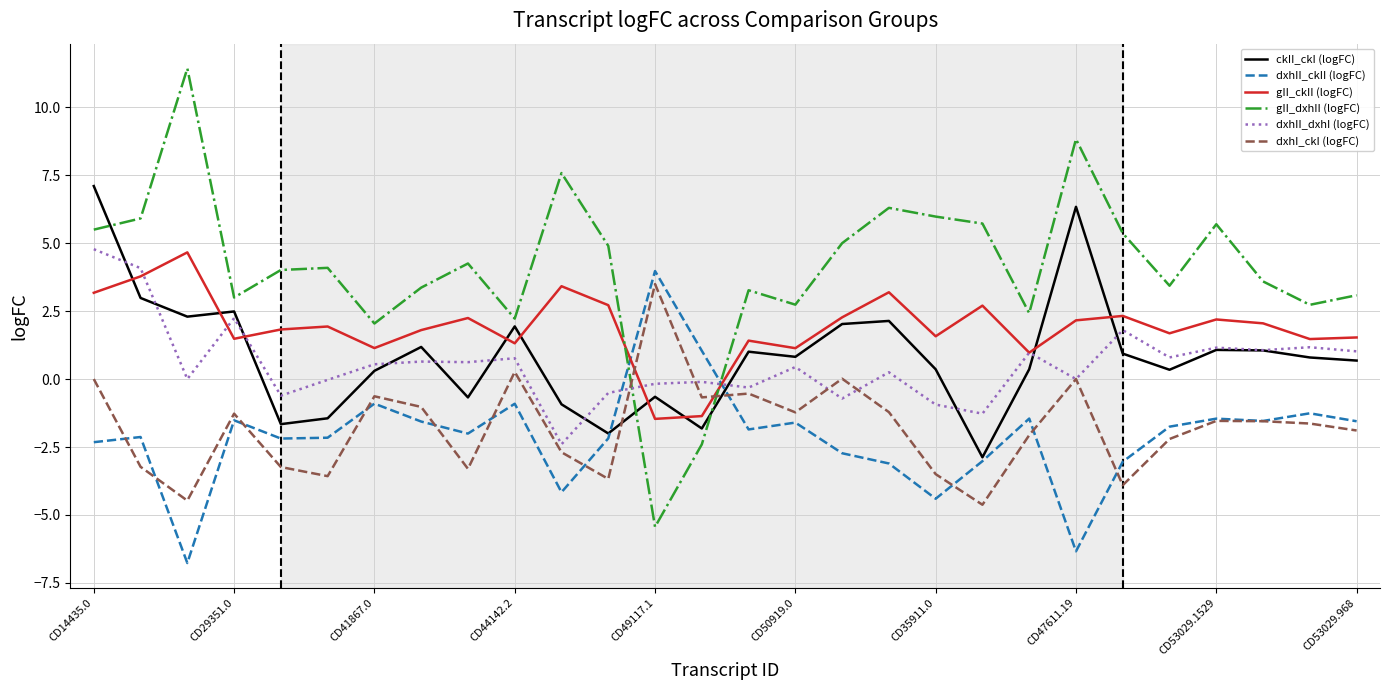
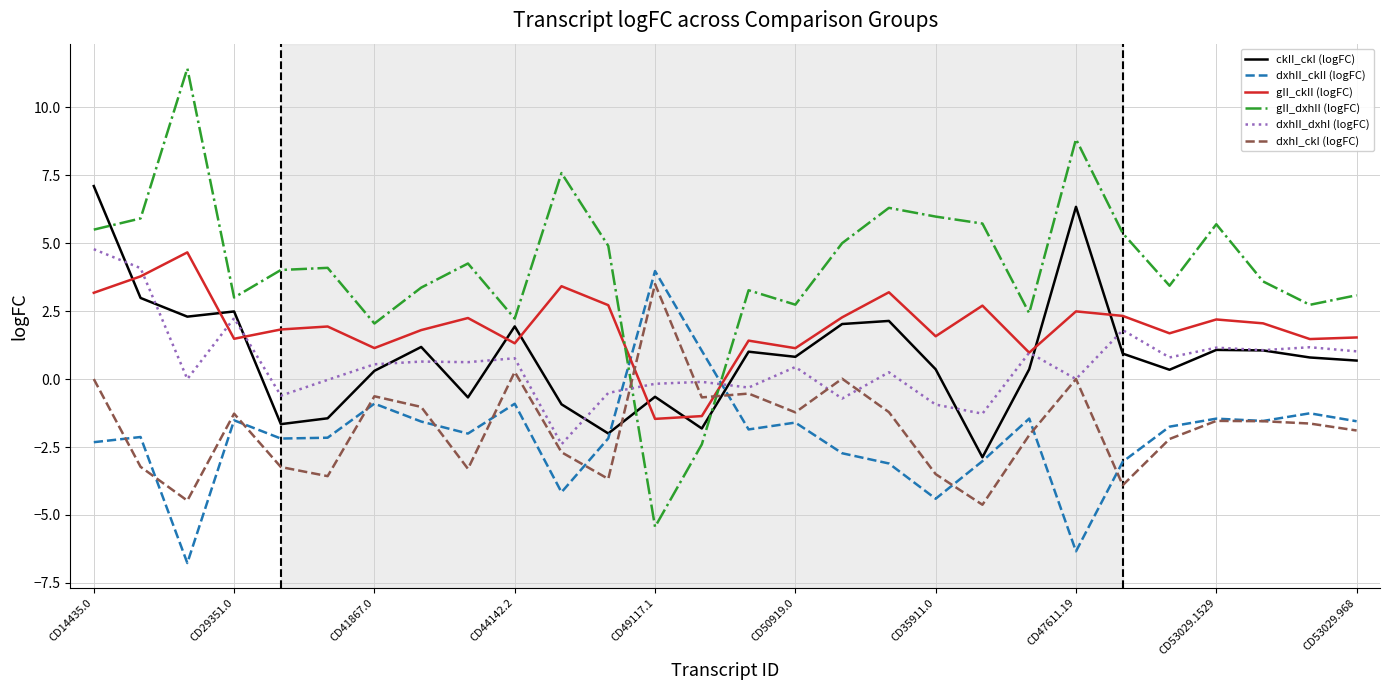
gII_ckII (logFC), CD47611.19: 2.2 -> 2.5
